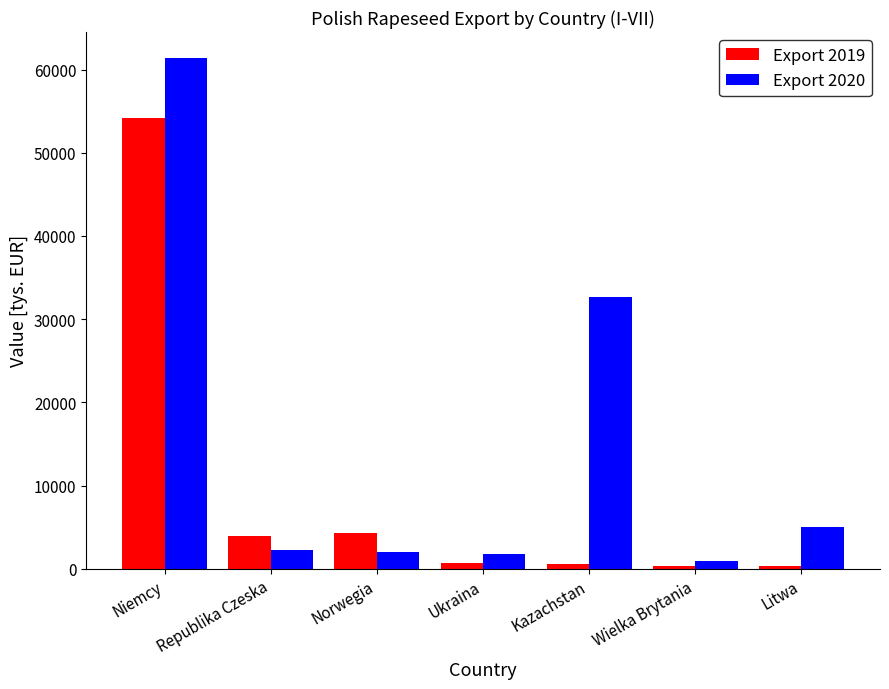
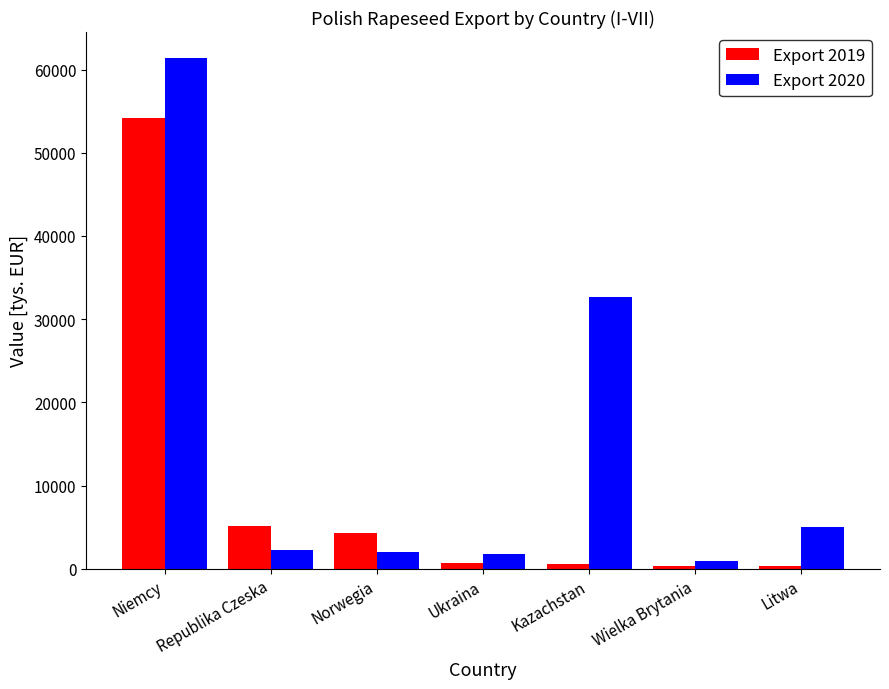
Export 2019, Republika Czeska: 4000 -> 5000
